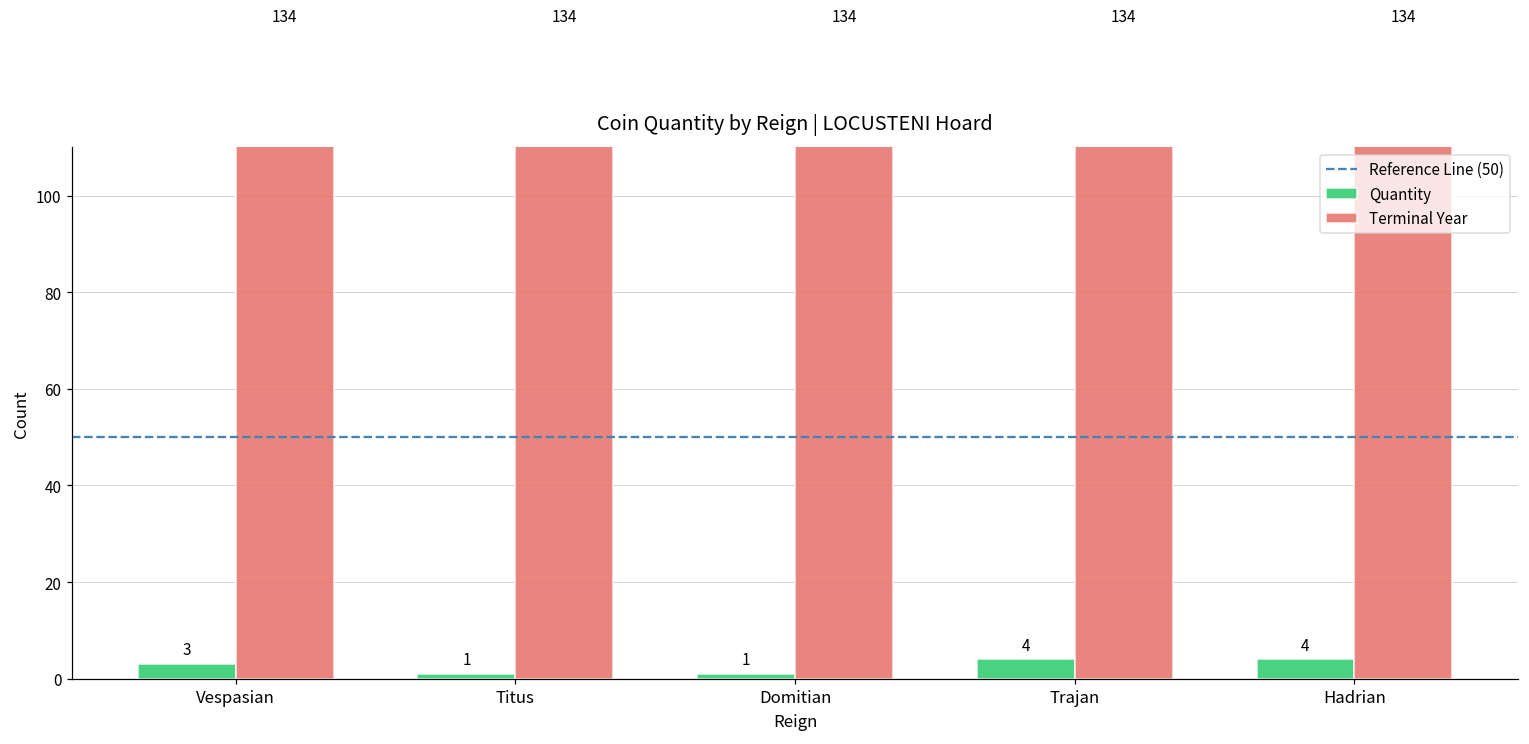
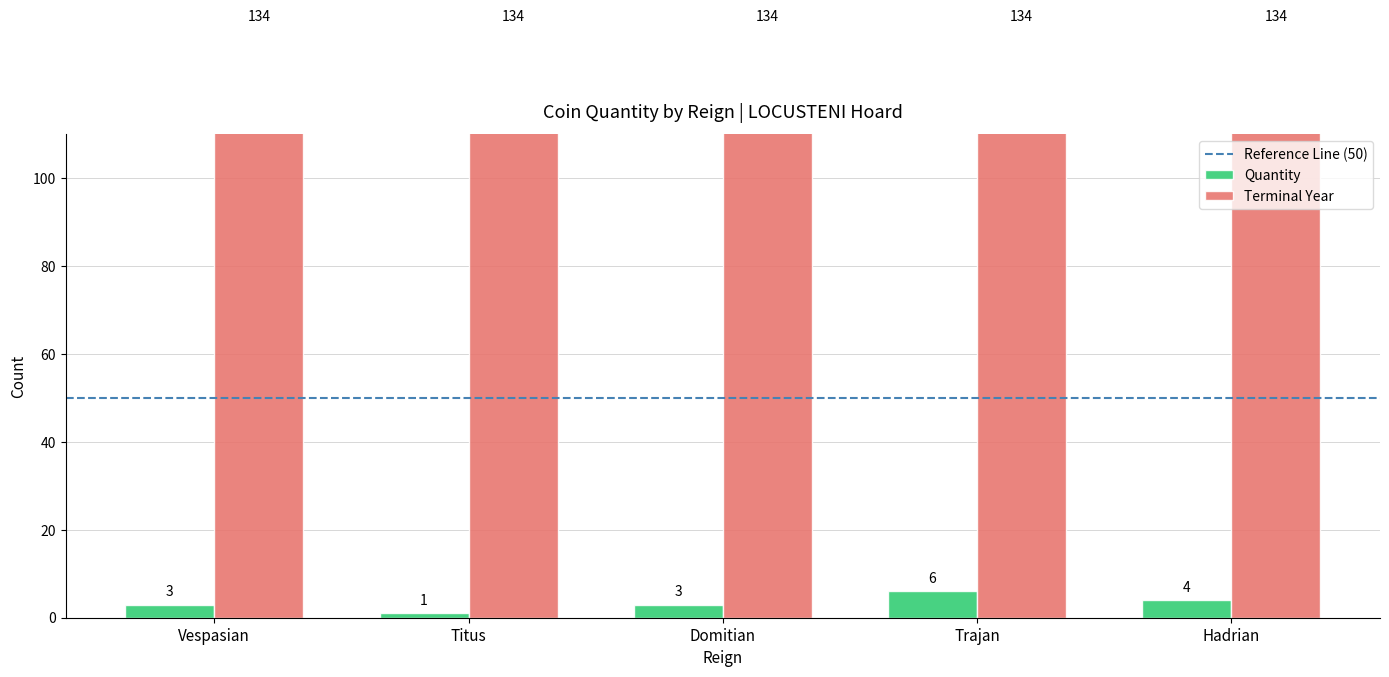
Quantity, Domitian: 1 -> 3
Quantity, Trajan: 4 -> 6
